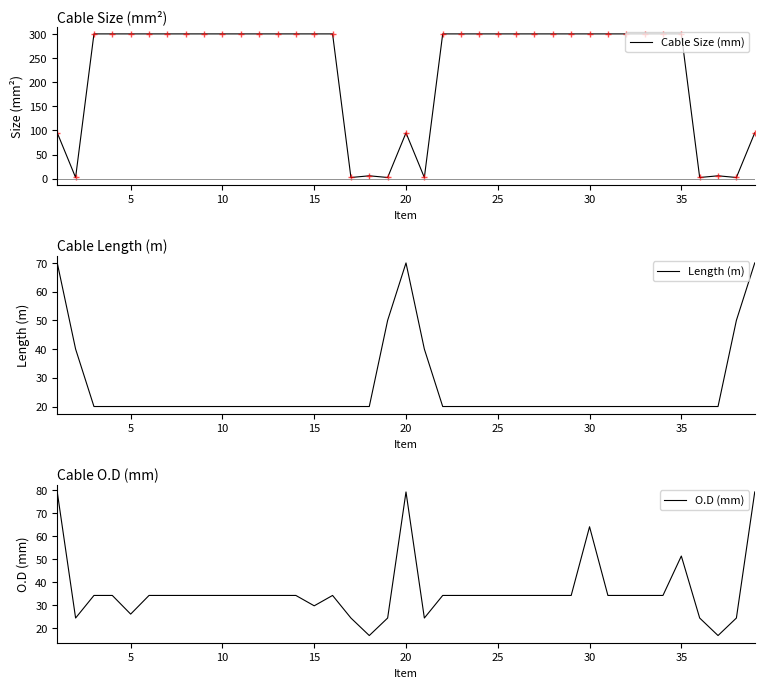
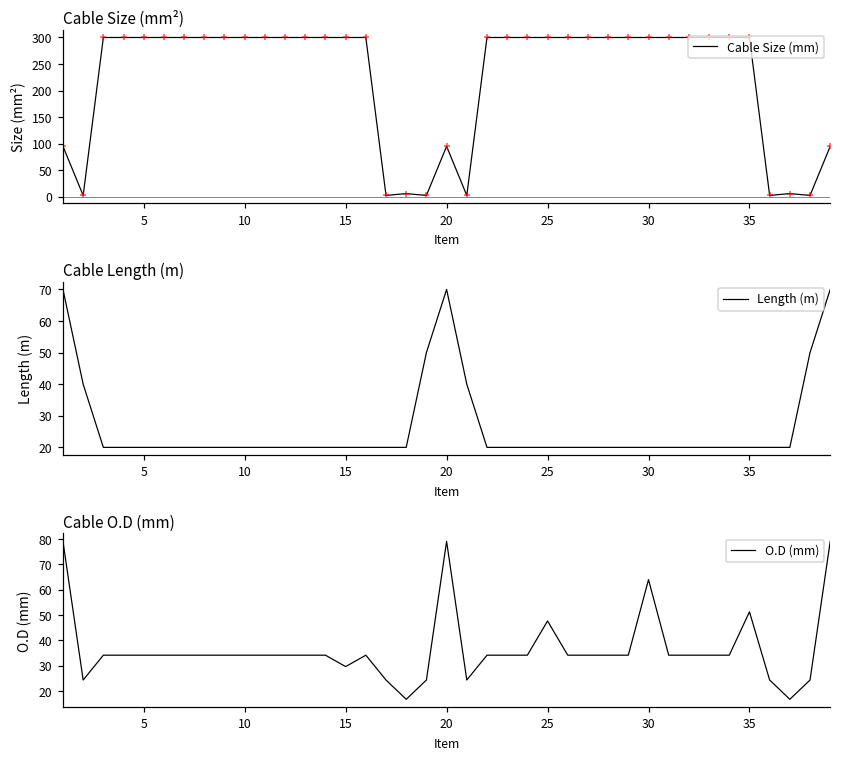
Cable O.D (mm), 5: 26 -> 34
Cable O.D (mm), 25: 34 -> 48
